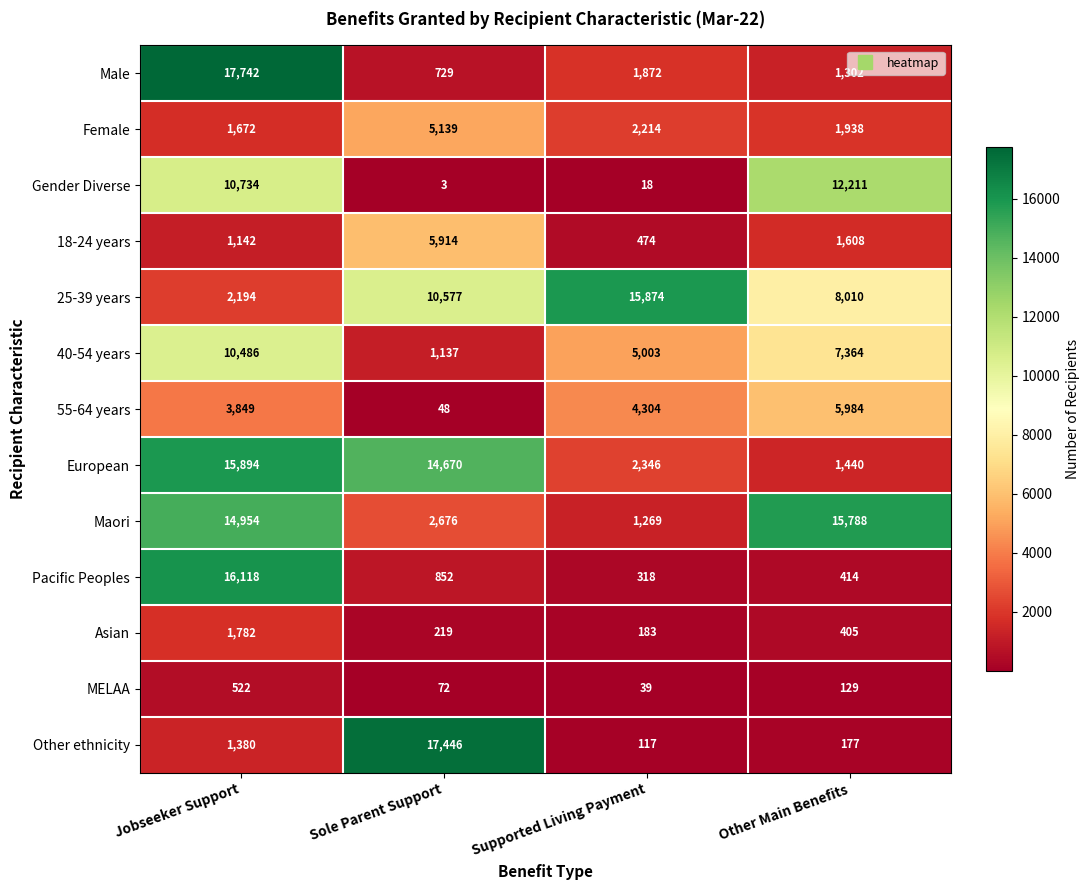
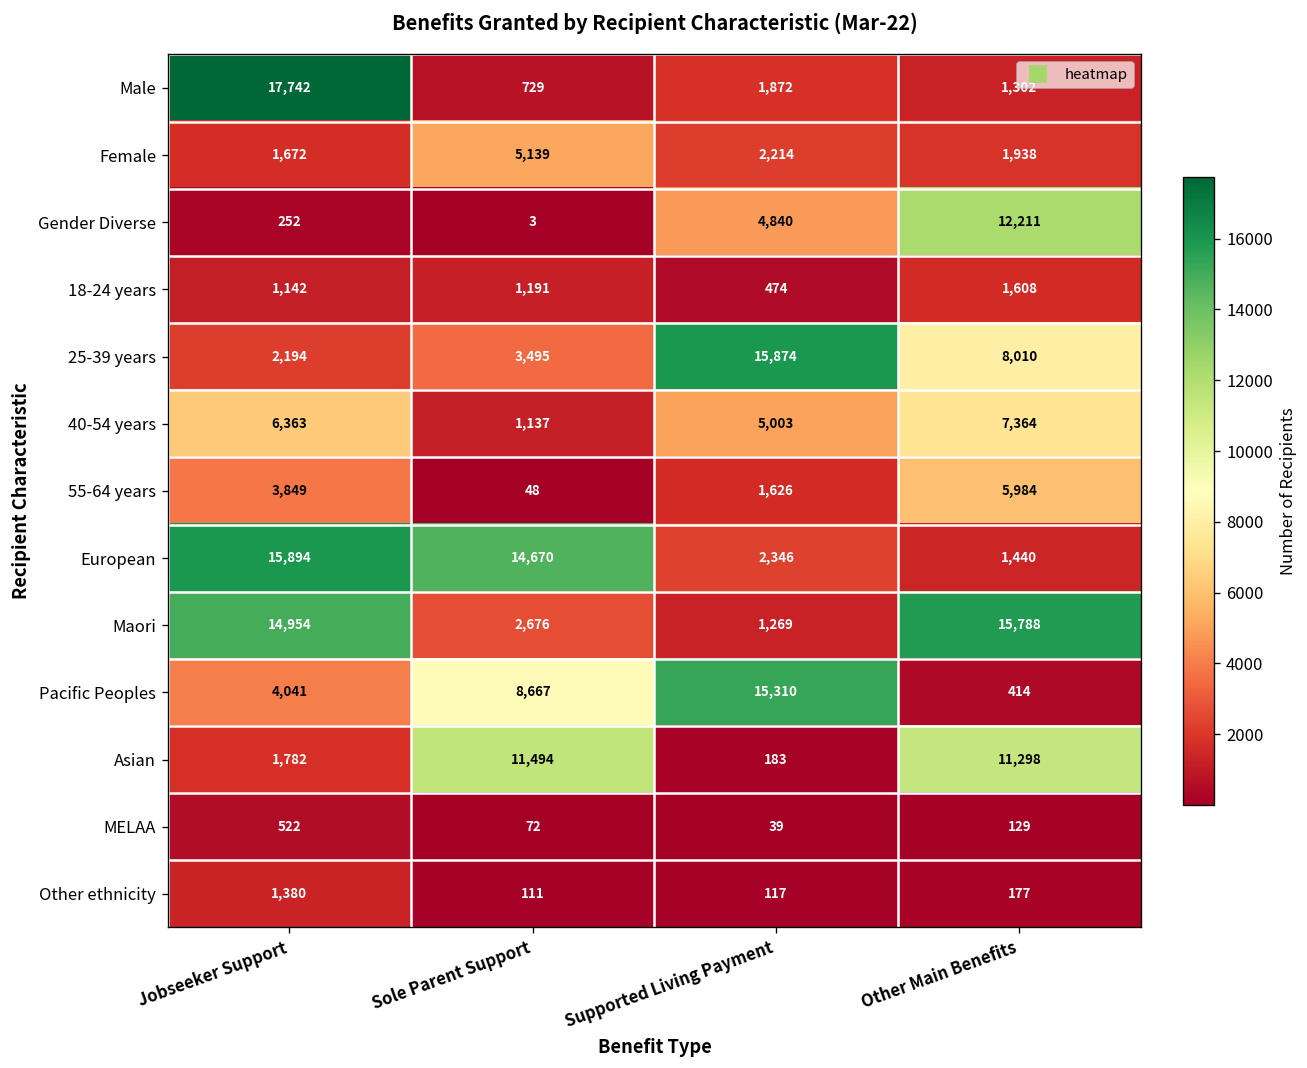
Gender Diverse, Jobseeker Support: 10,734 -> 252
Gender Diverse, Supported Living Payment: 18 -> 4,840
18-24 years, Sole Parent Support: 5,914 -> 1,191
25-39 years, Sole Parent Support: 10,577 -> 3,495
40-54 years, Jobseeker Support: 10,486 -> 6,363
55-64 years, Supported Living Payment: 4,304 -> 1,626
Pacific Peoples, Jobseeker Support: 16,118 -> 4,041
Pacific Peoples, Sole Parent Support: 852 -> 8,667
Pacific Peoples, Supported Living Payment: 318 -> 15,310
Asian, Sole Parent Support: 219 -> 11,494
Asian, Other Main Benefits: 405 -> 11,298
Other ethnicity, Sole Parent Support: 17,446 -> 111
